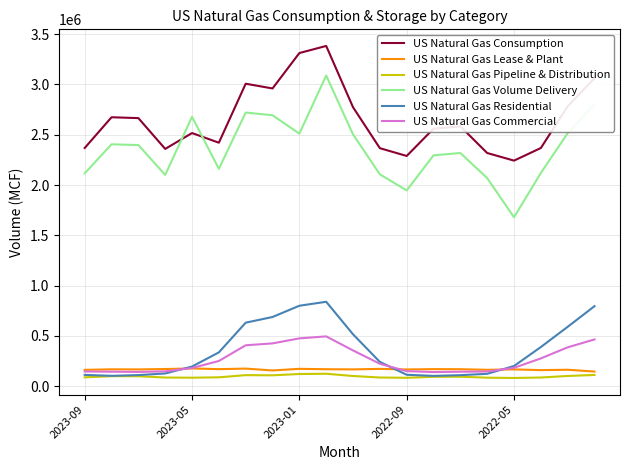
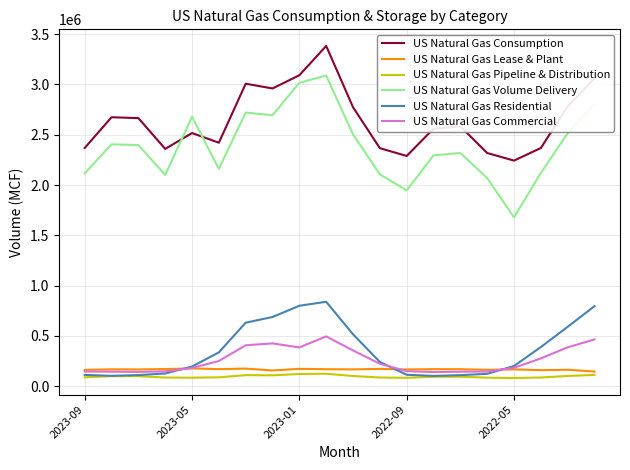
US Natural Gas Consumption, 2023-01: 3310000 -> 3090000
US Natural Gas Volume Delivery, 2023-01: 2510000 -> 3020000
US Natural Gas Commercial, 2023-01: 480000 -> 390000
